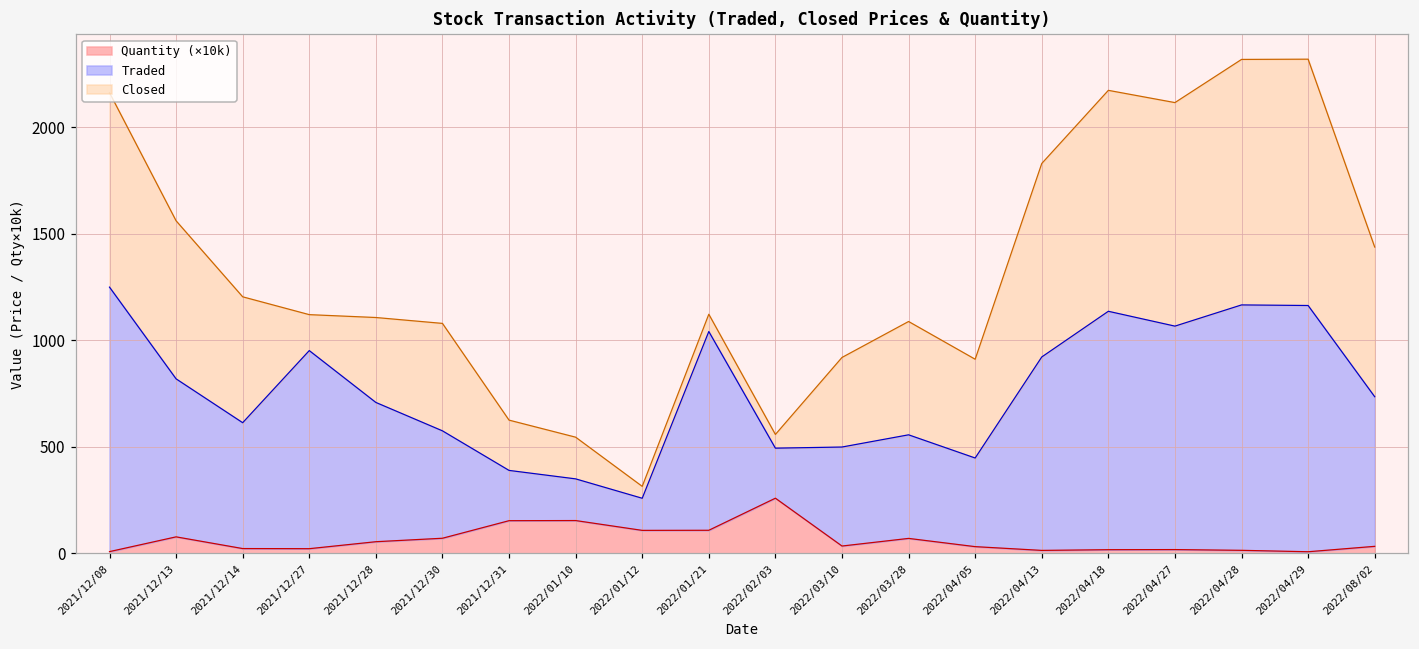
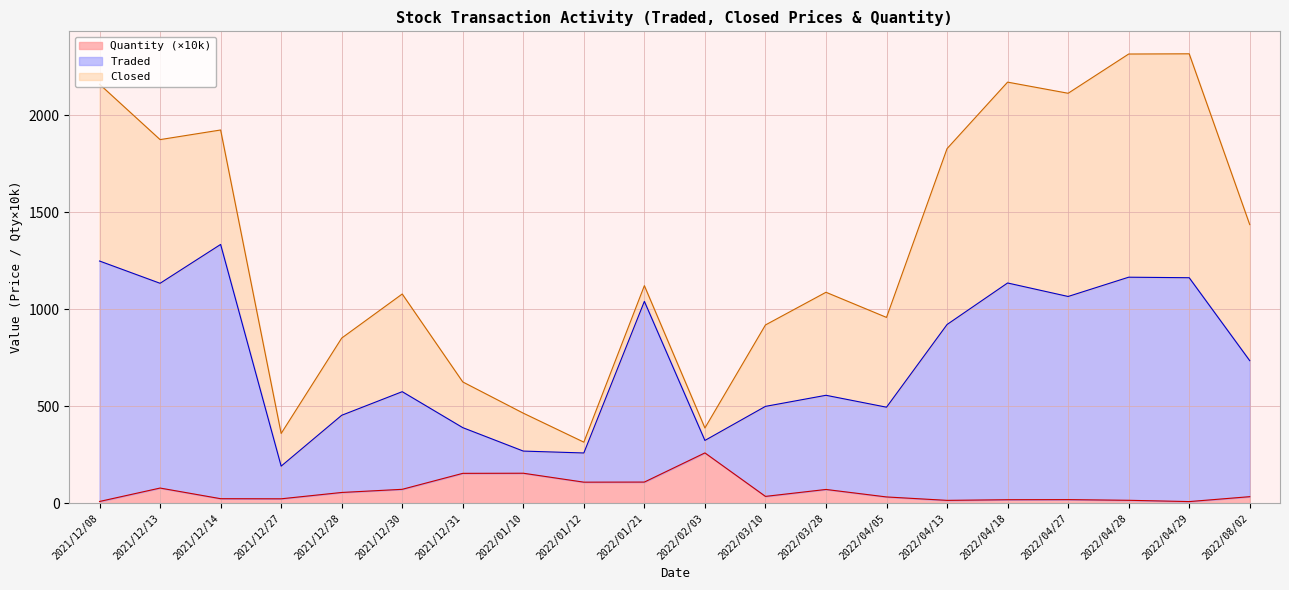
Traded, 2021/12/13: 740 -> 1060
Traded, 2021/12/14: 590 -> 1310
Traded, 2021/12/27: 930 -> 170
Traded, 2021/12/28: 650 -> 400
Traded, 2022/01/10: 200 -> 110
Traded, 2022/02/03: 230 -> 60
Traded, 2022/04/05: 420 -> 460
